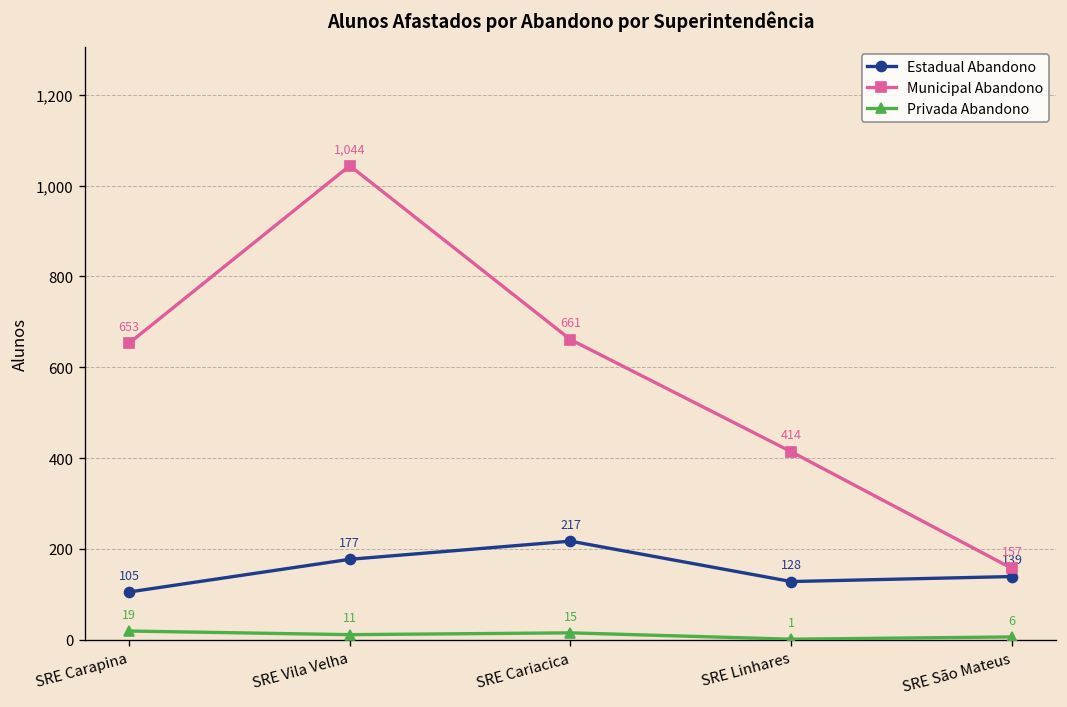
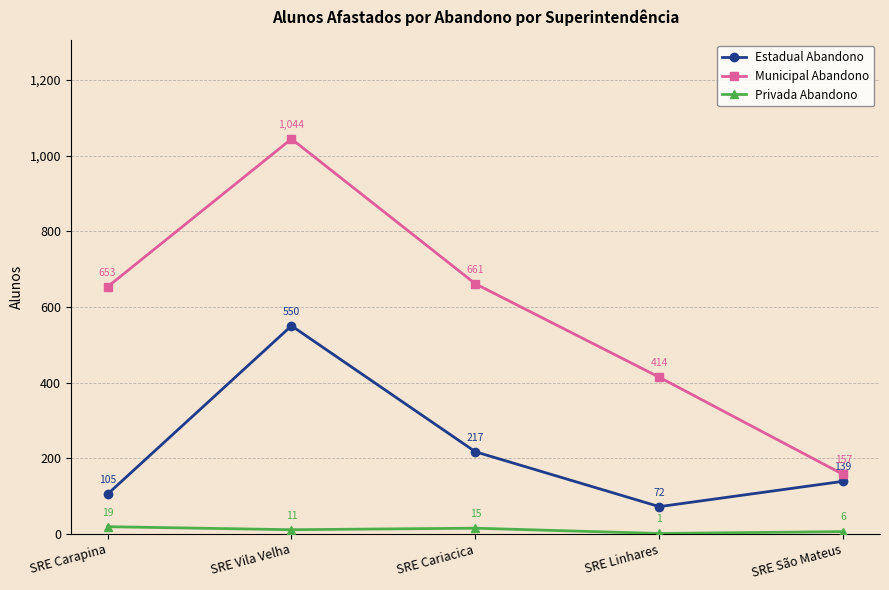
Estadual Abandono, SRE Vila Velha: 177 -> 550
Estadual Abandono, SRE Linhares: 128 -> 72
